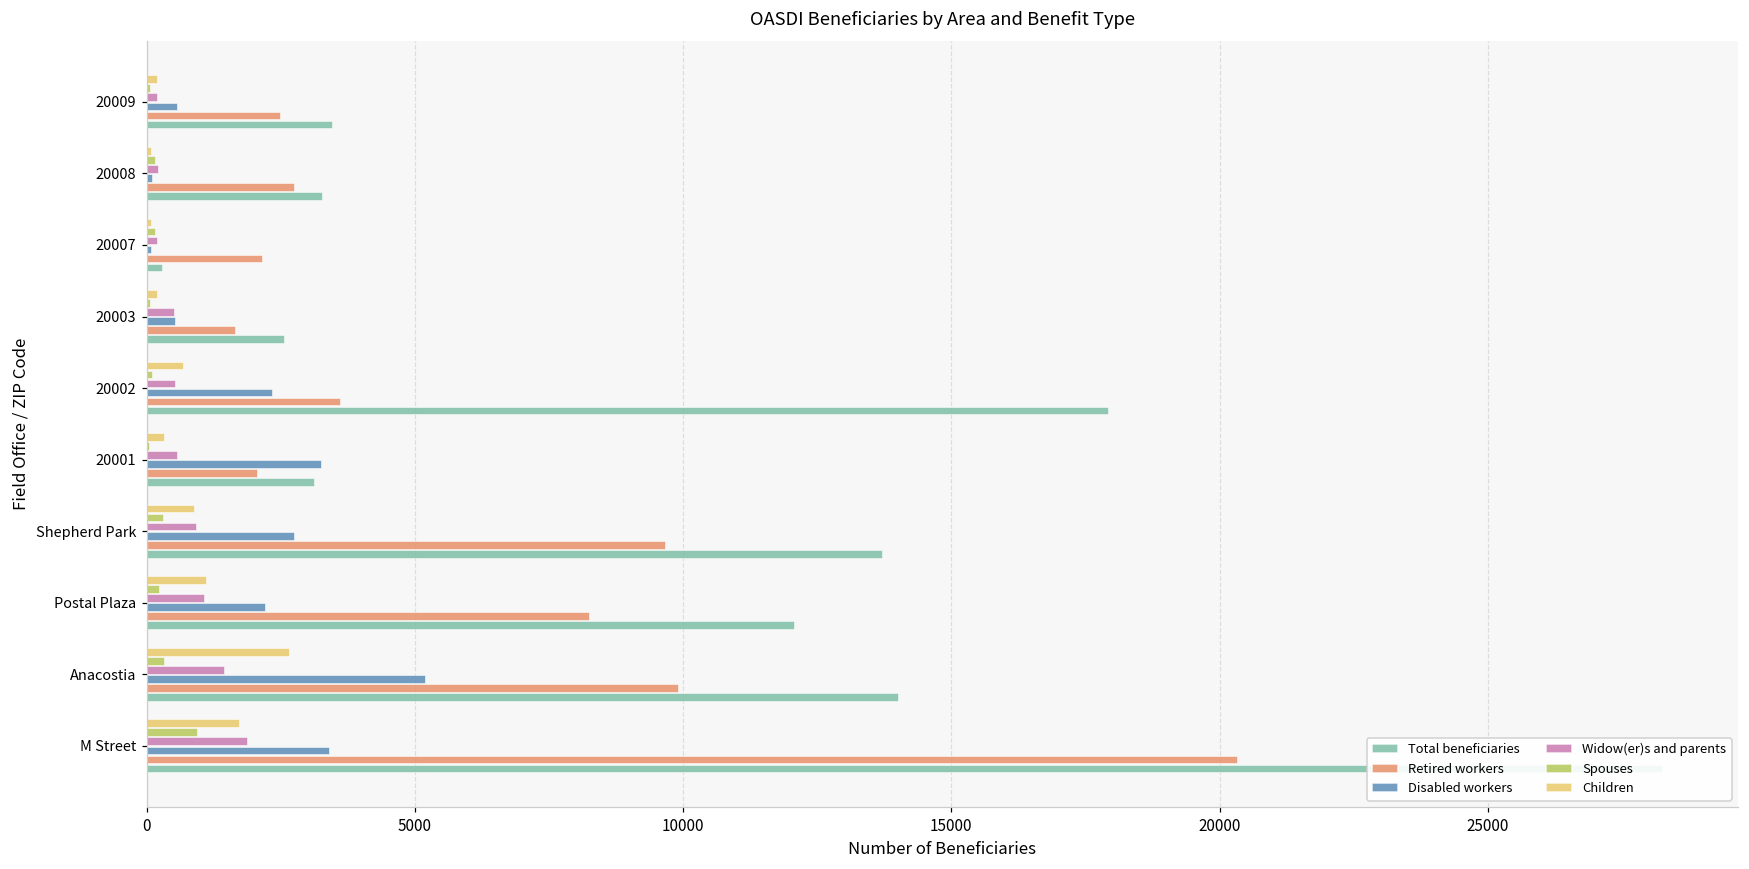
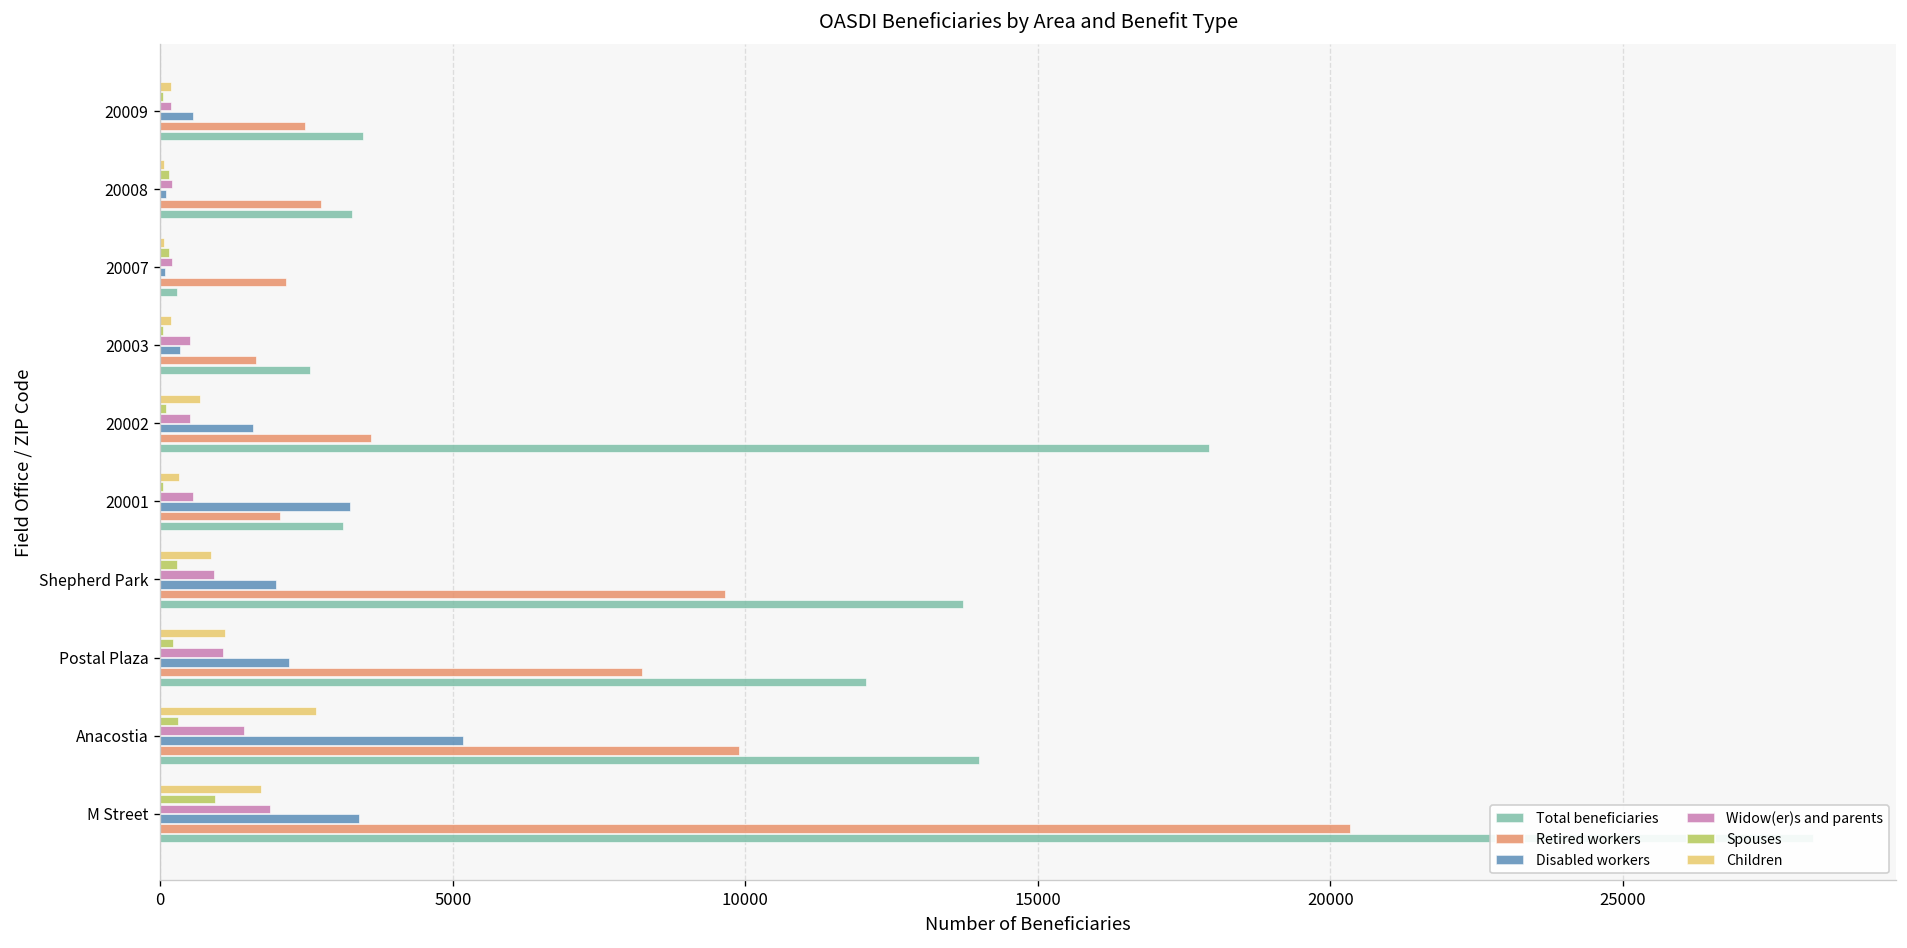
Disabled workers, 20003: 500 -> 300
Disabled workers, 20002: 2300 -> 1600
Disabled workers, Shepherd Park: 2700 -> 2000
